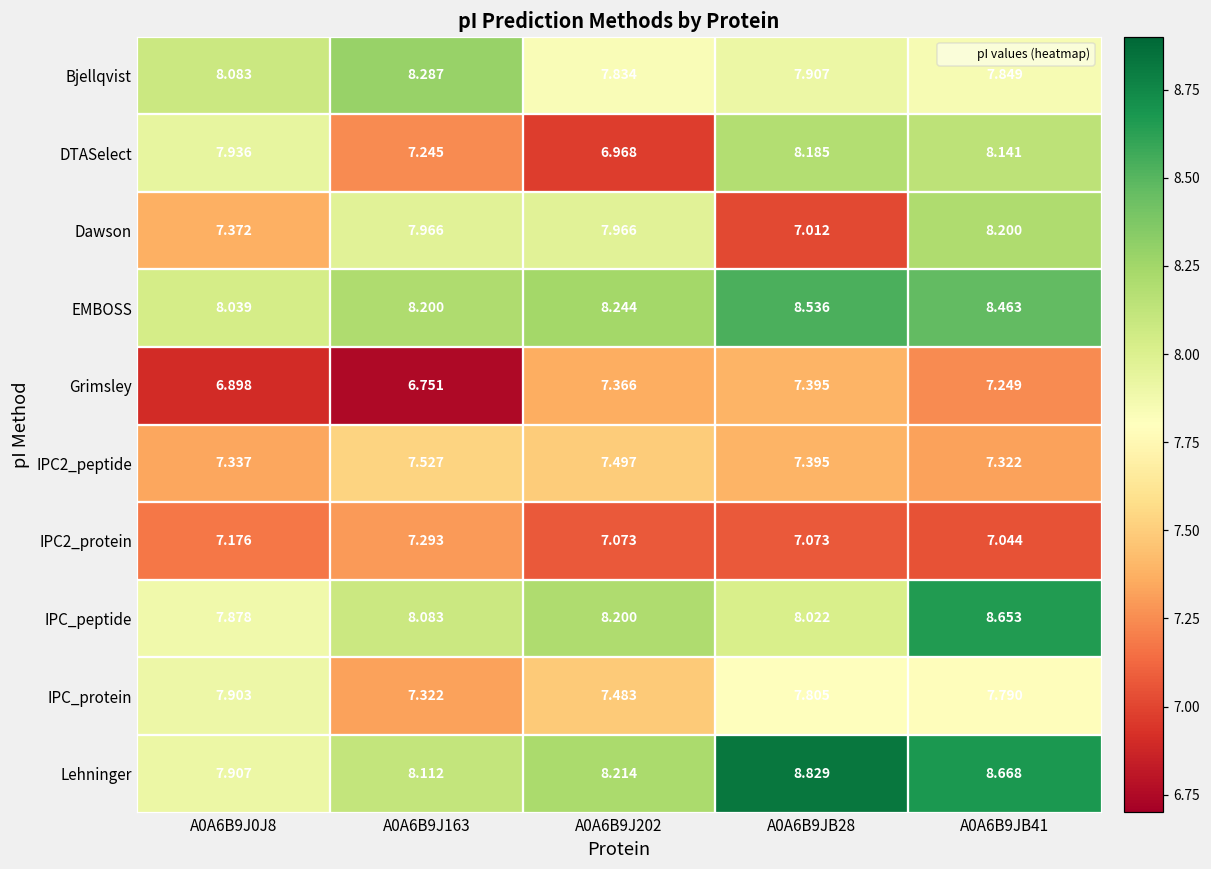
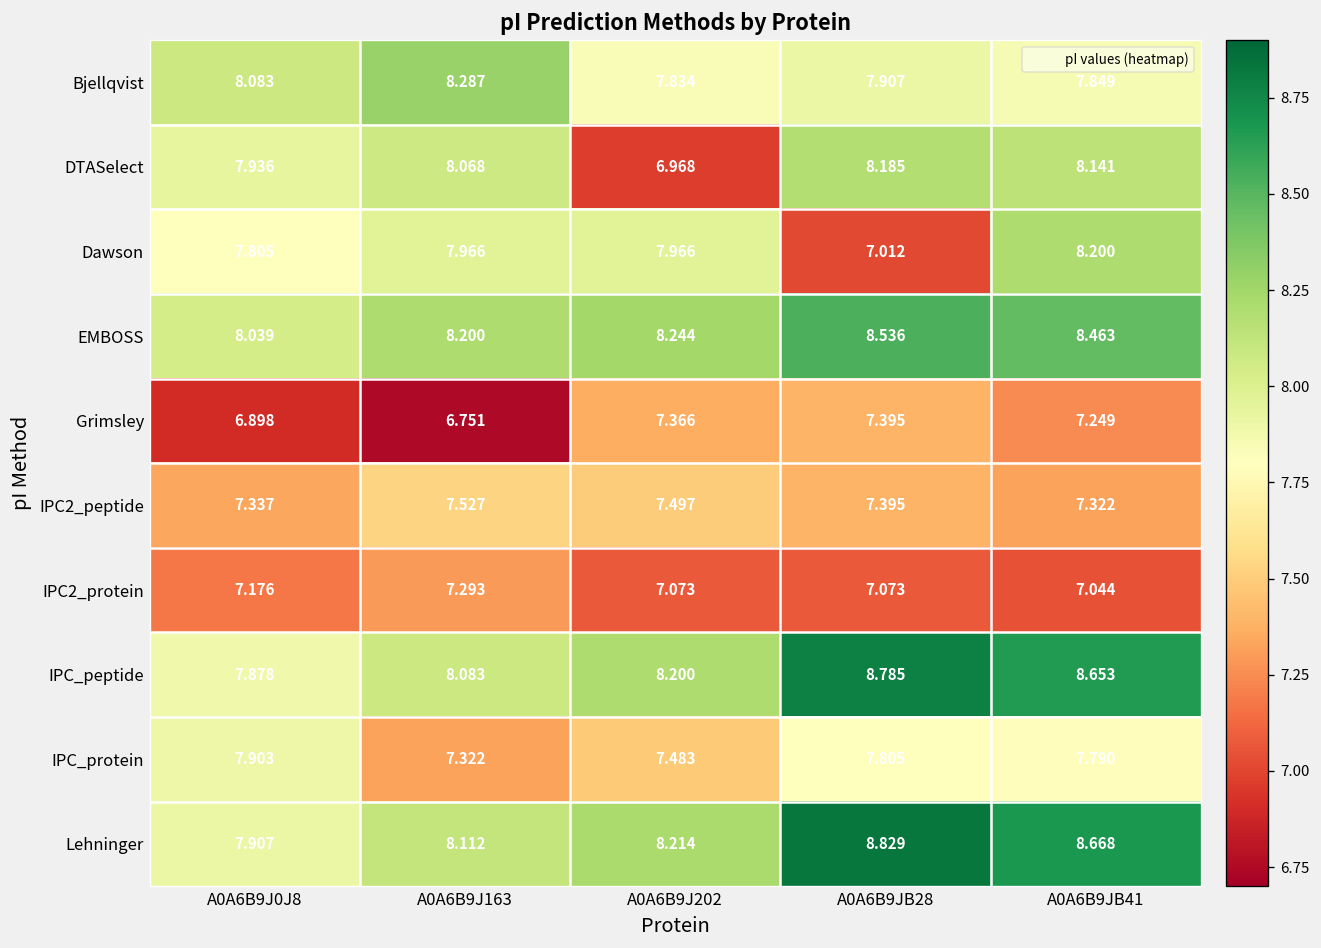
DTASelect, A0A6B9J163: 7.245 -> 8.068
Dawson, A0A6B9J0J8: 7.372 -> 7.805
IPC_peptide, A0A6B9JB28: 8.022 -> 8.785
